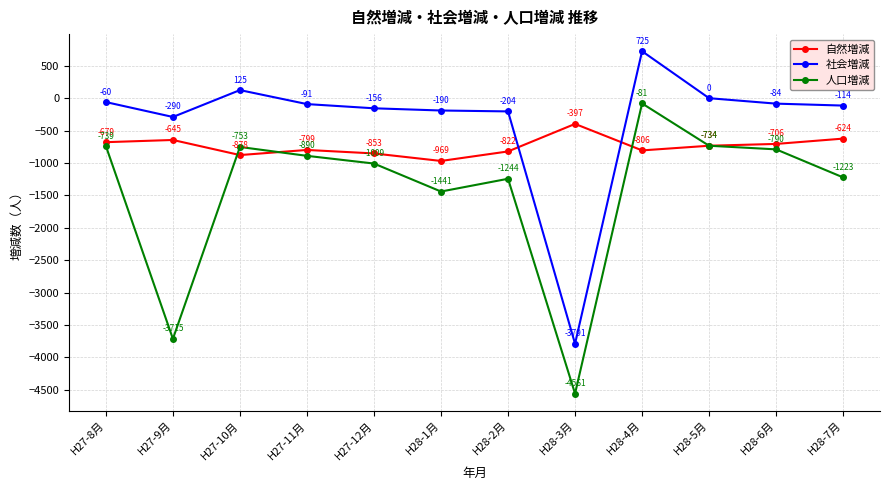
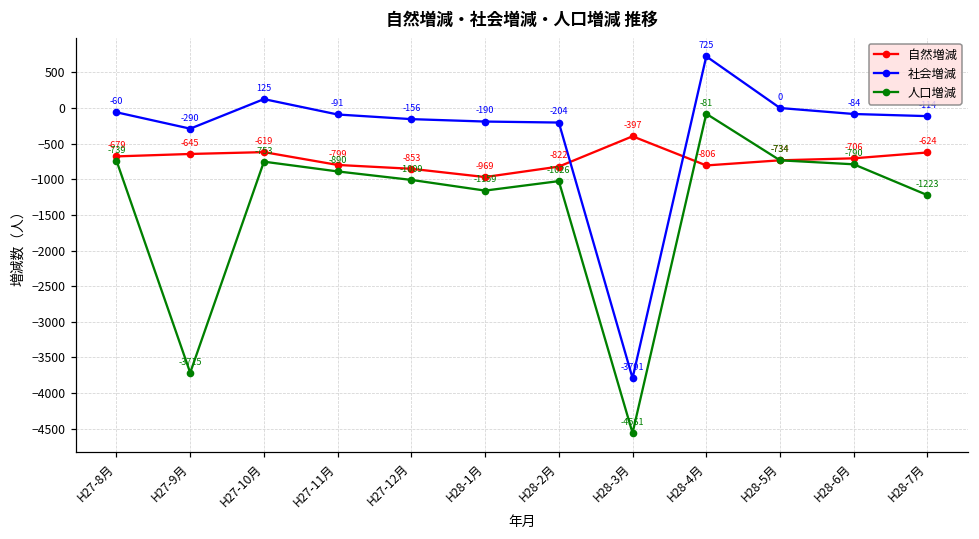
自然増減, H27-10月: -878 -> -619
人口増減, H28-1月: -1441 -> -1159
人口増減, H28-2月: -1244 -> -1026
